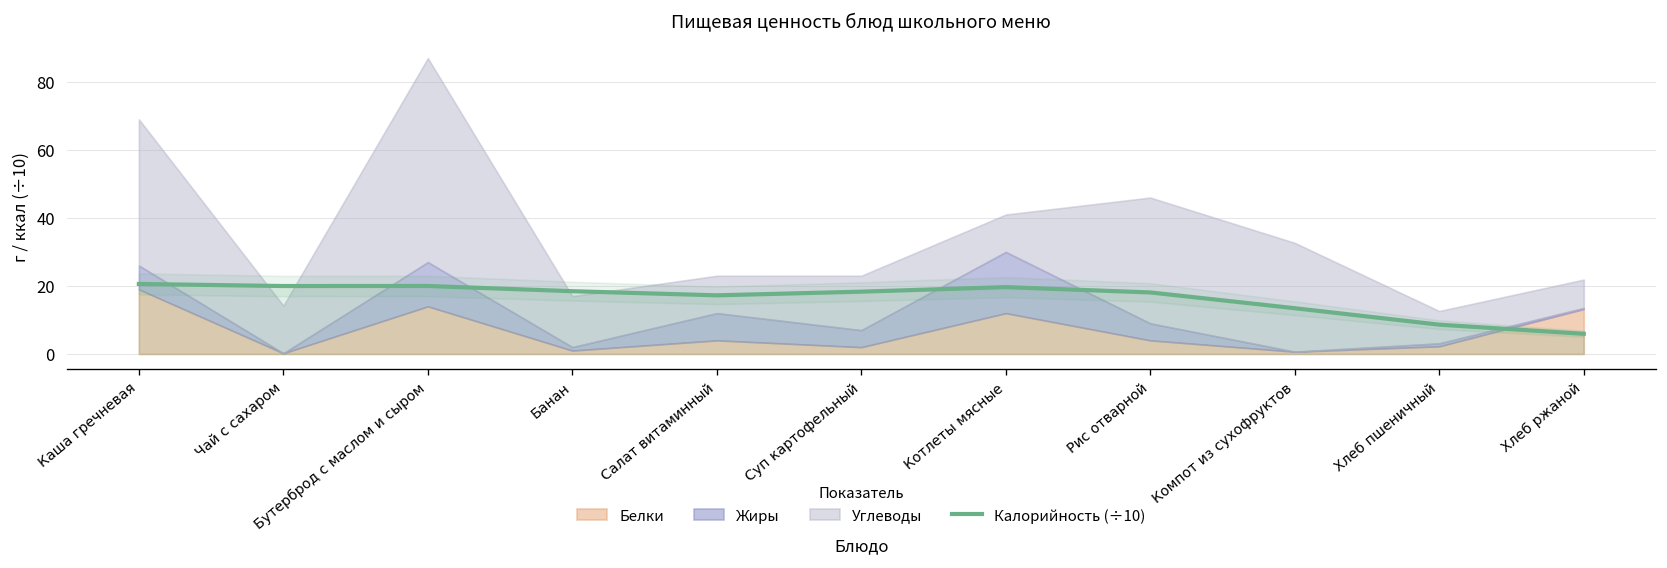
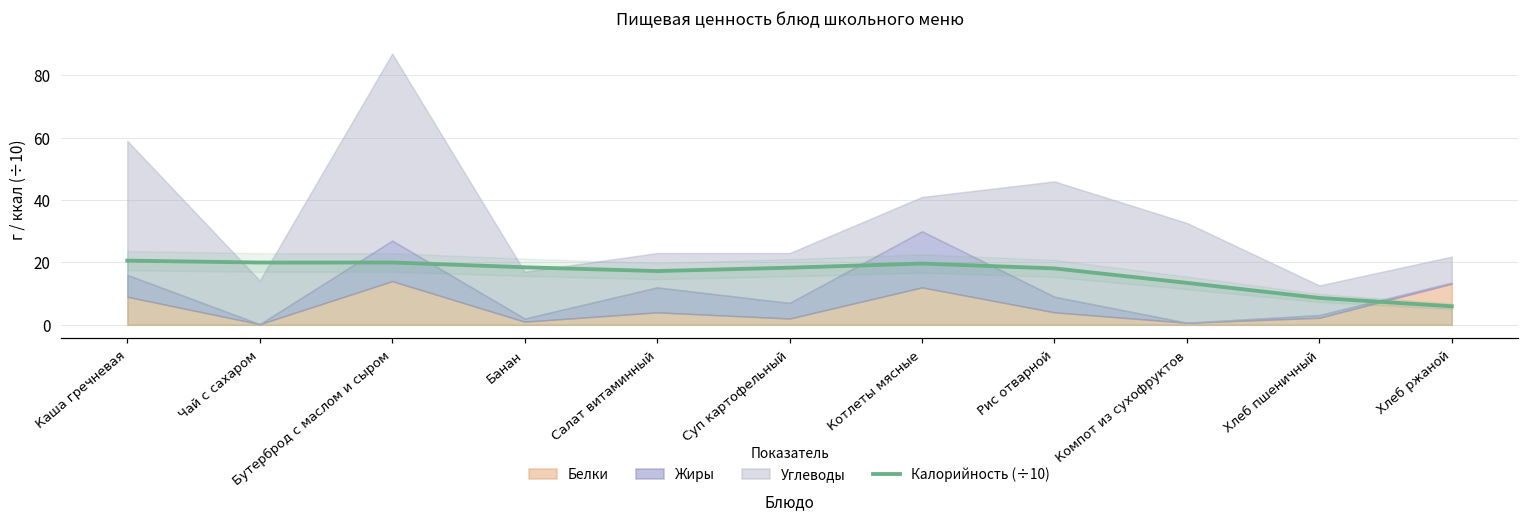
Белки, Каша гречневая: 19 -> 9
